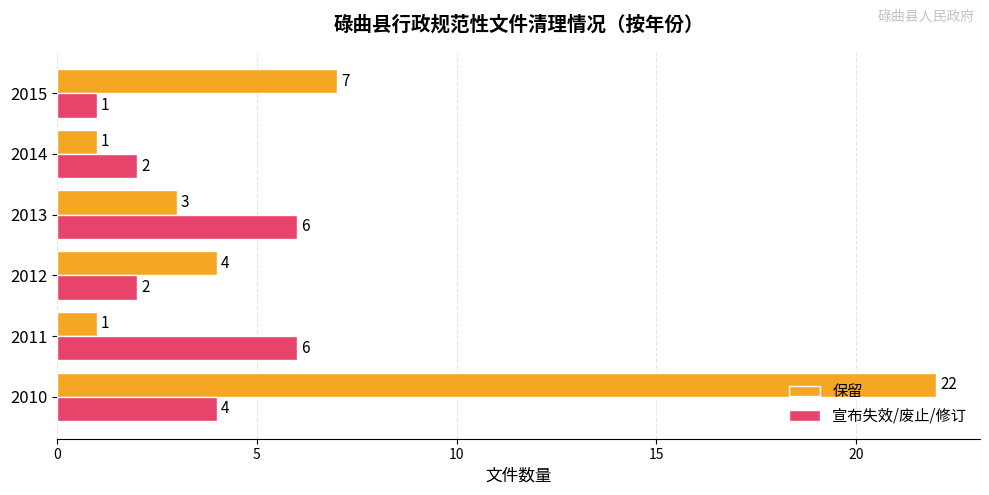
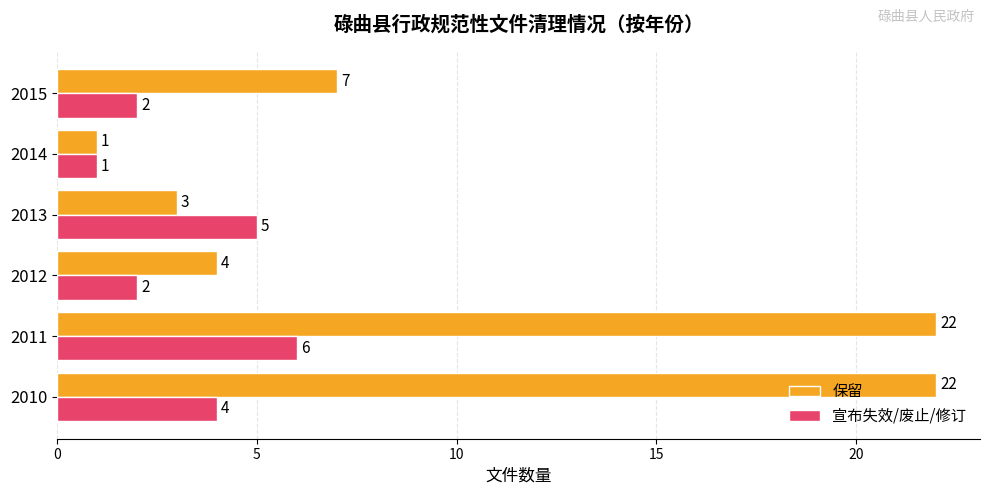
宣布失效/废止/修订, 2015: 1 -> 2
宣布失效/废止/修订, 2014: 2 -> 1
宣布失效/废止/修订, 2013: 6 -> 5
保留, 2011: 1 -> 22
